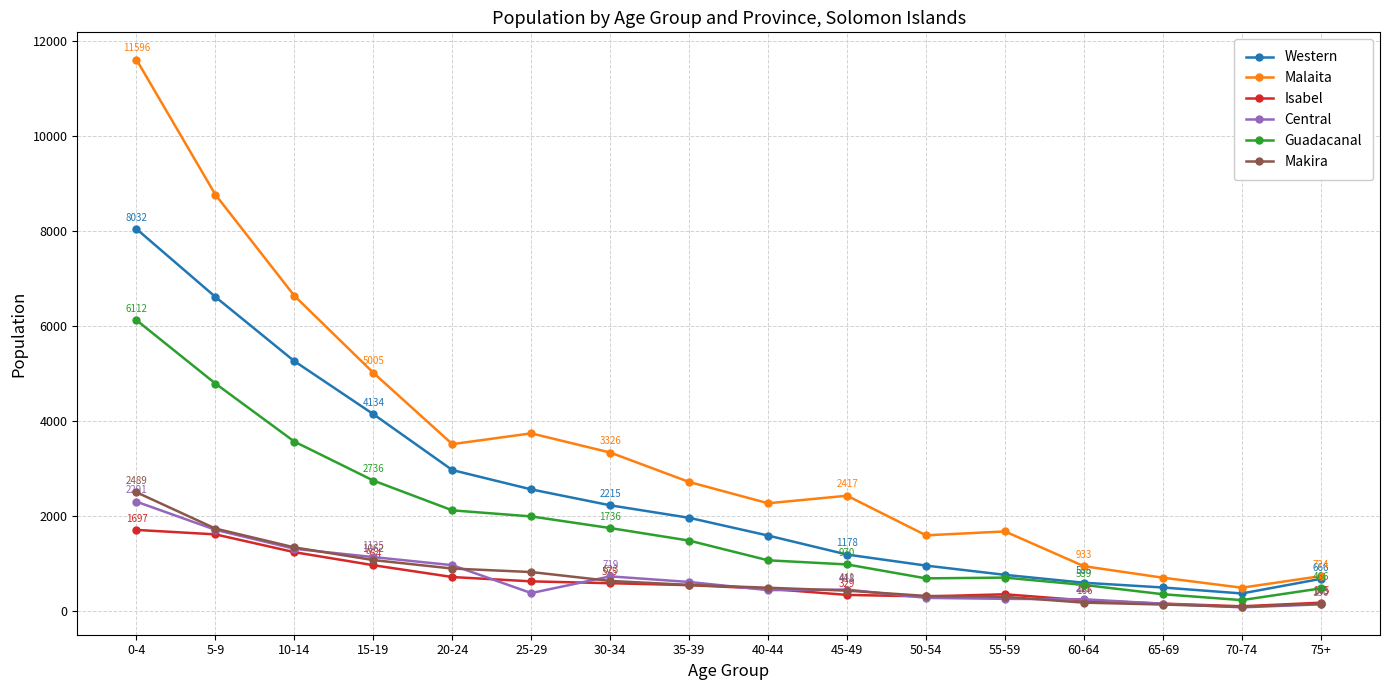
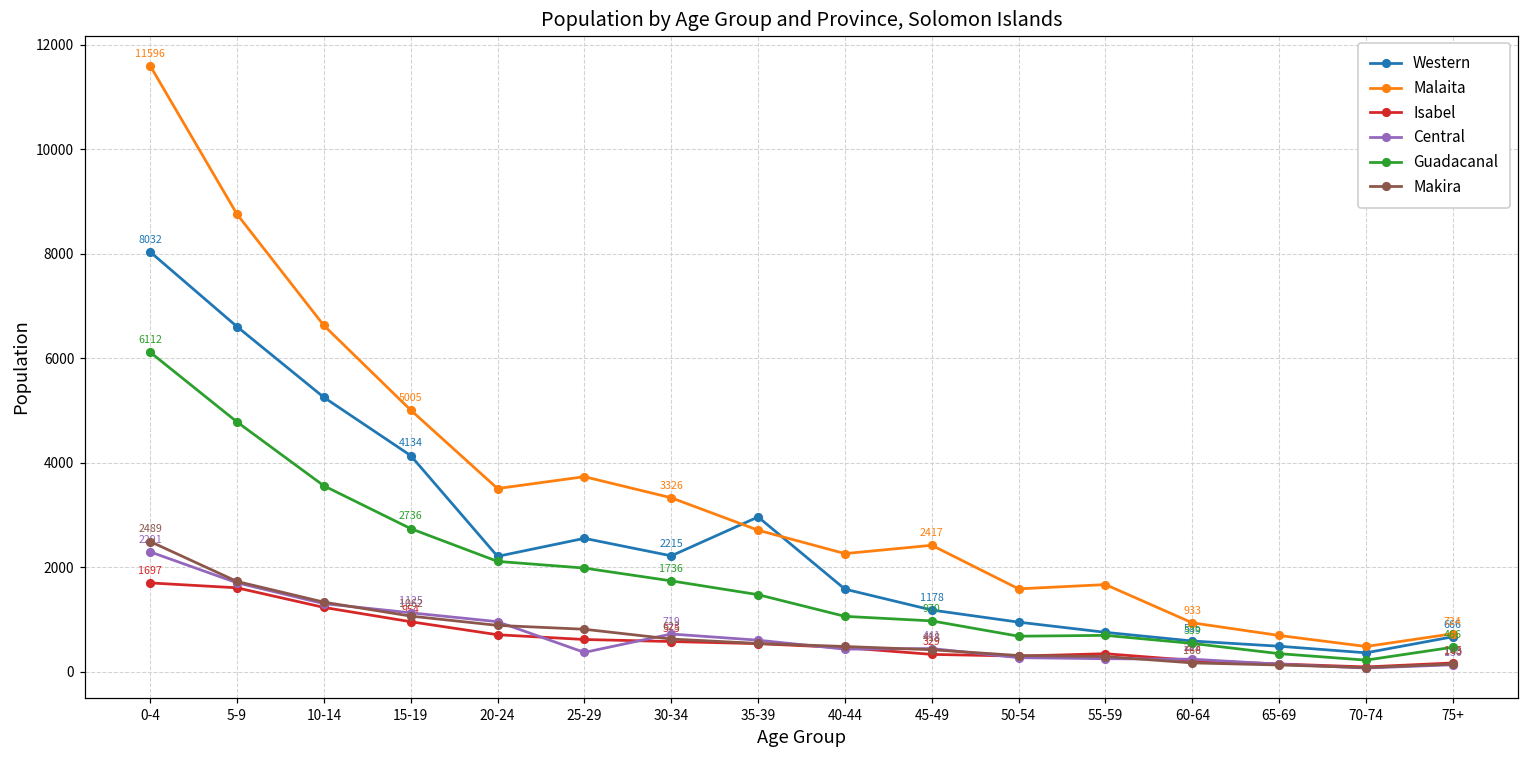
Western, 20-24: 3000 -> 2200
Western, 35-39: 2000 -> 3000
